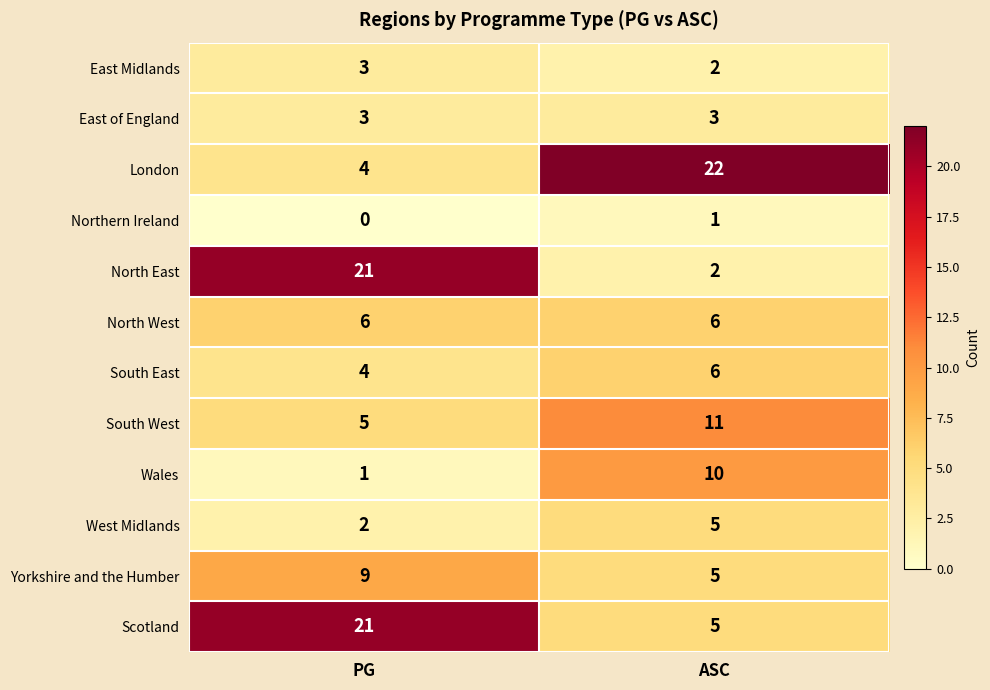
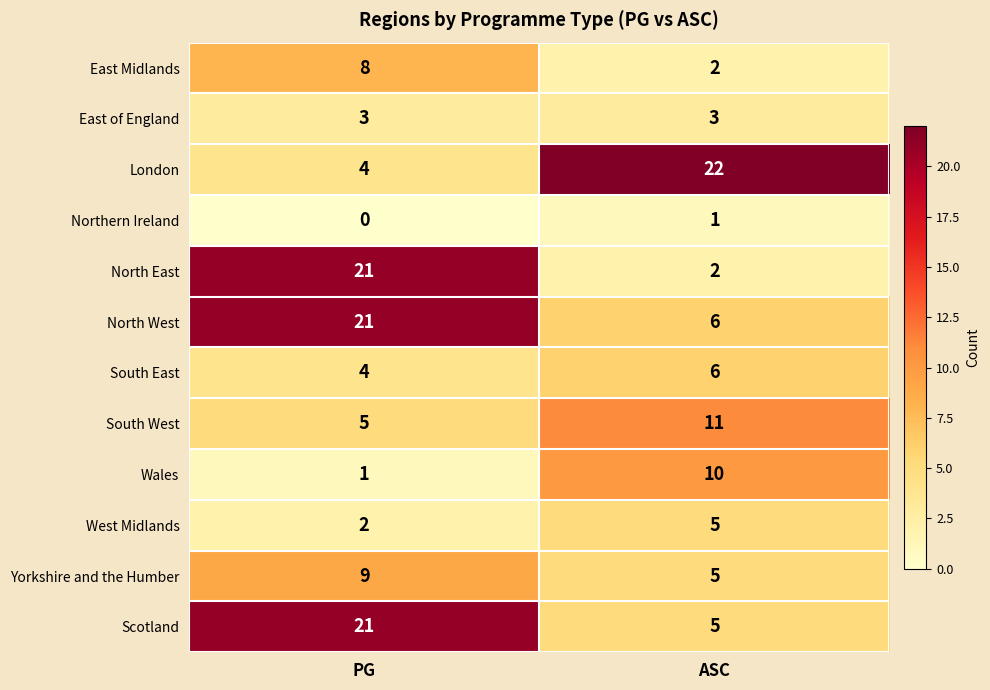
East Midlands, PG: 3 -> 8
North West, PG: 6 -> 21
